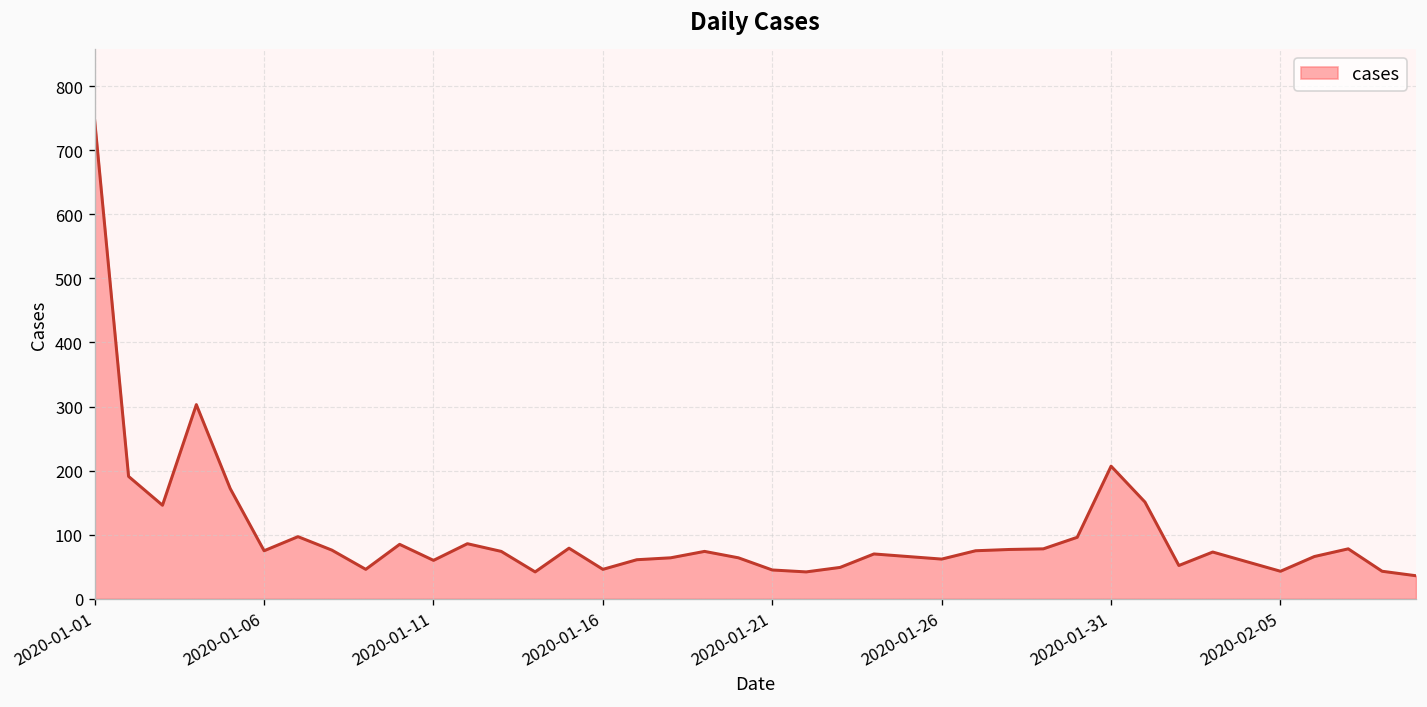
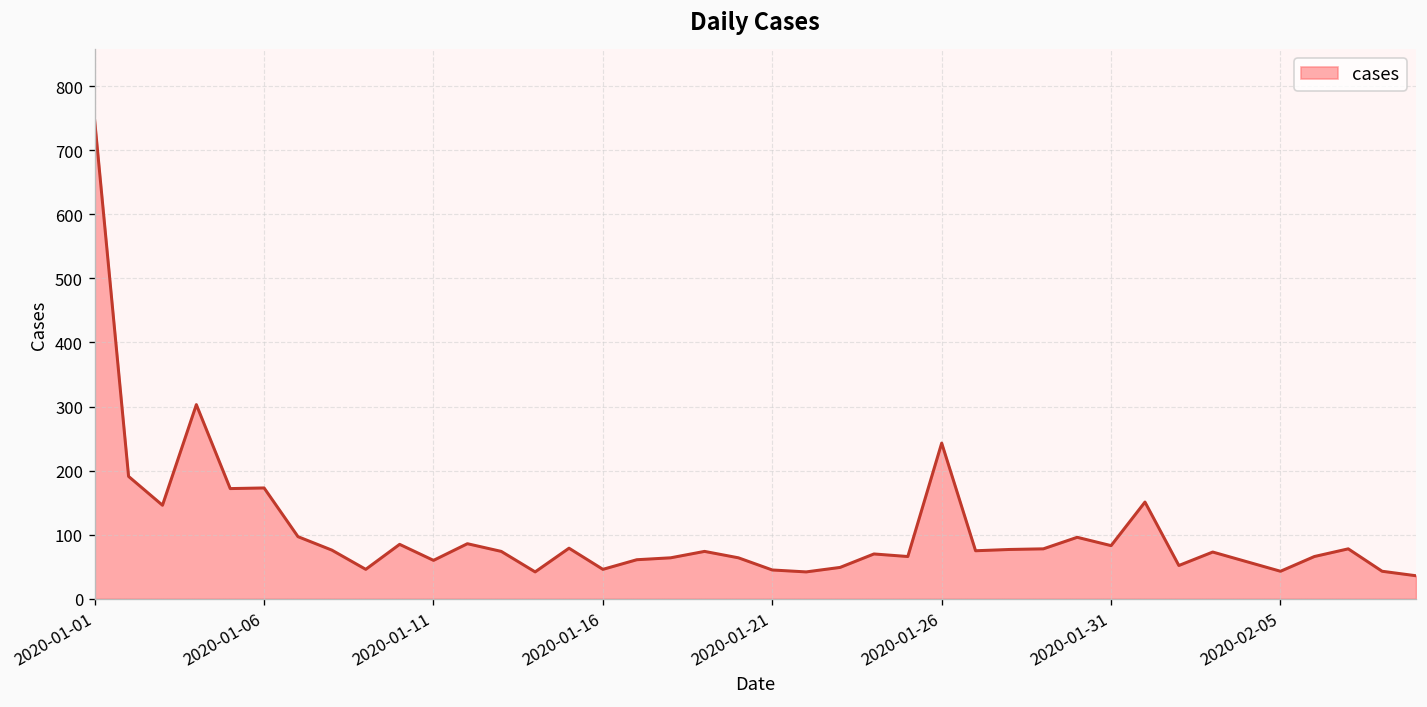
2020-01-06: 80 -> 170
2020-01-26: 60 -> 240
2020-01-31: 210 -> 80
